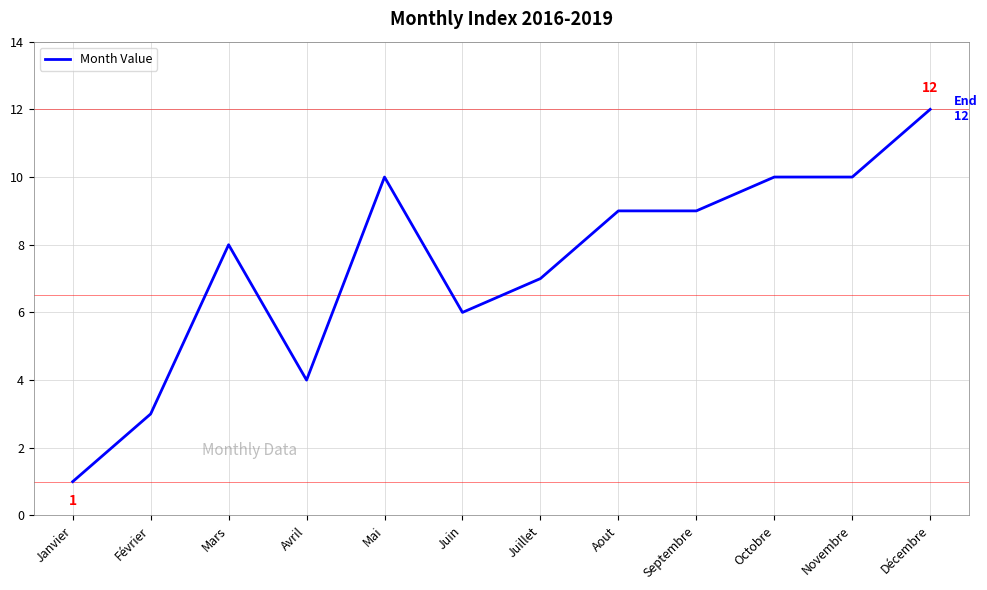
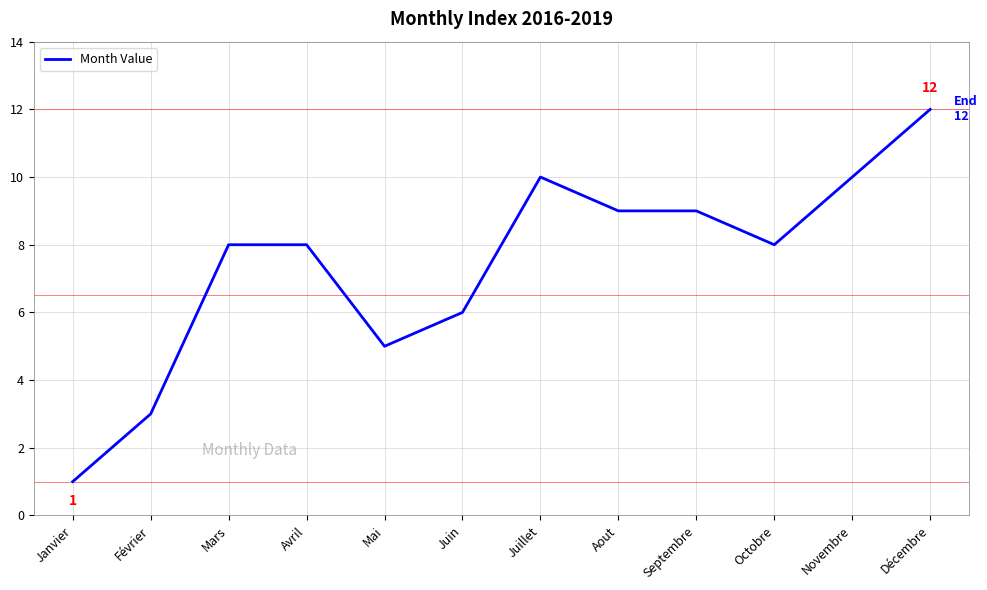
Avril: 4 -> 8
Mai: 10 -> 5
Juillet: 7 -> 10
Octobre: 10 -> 8
